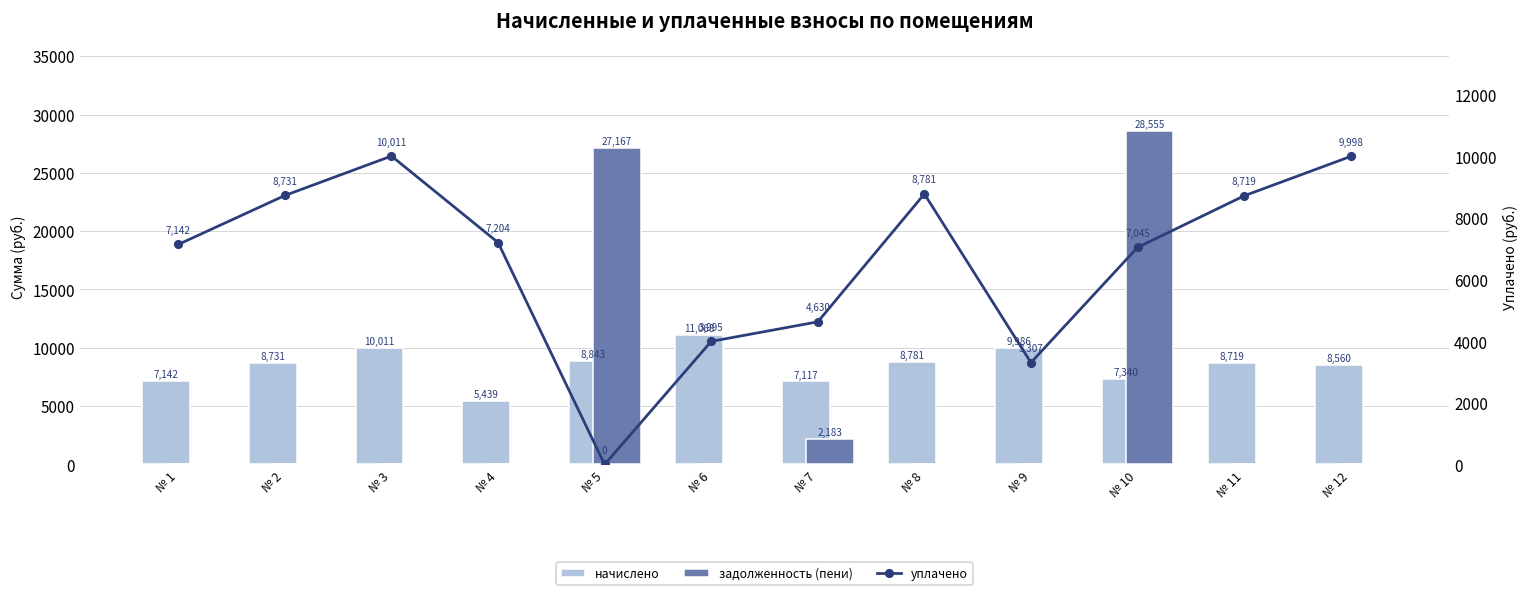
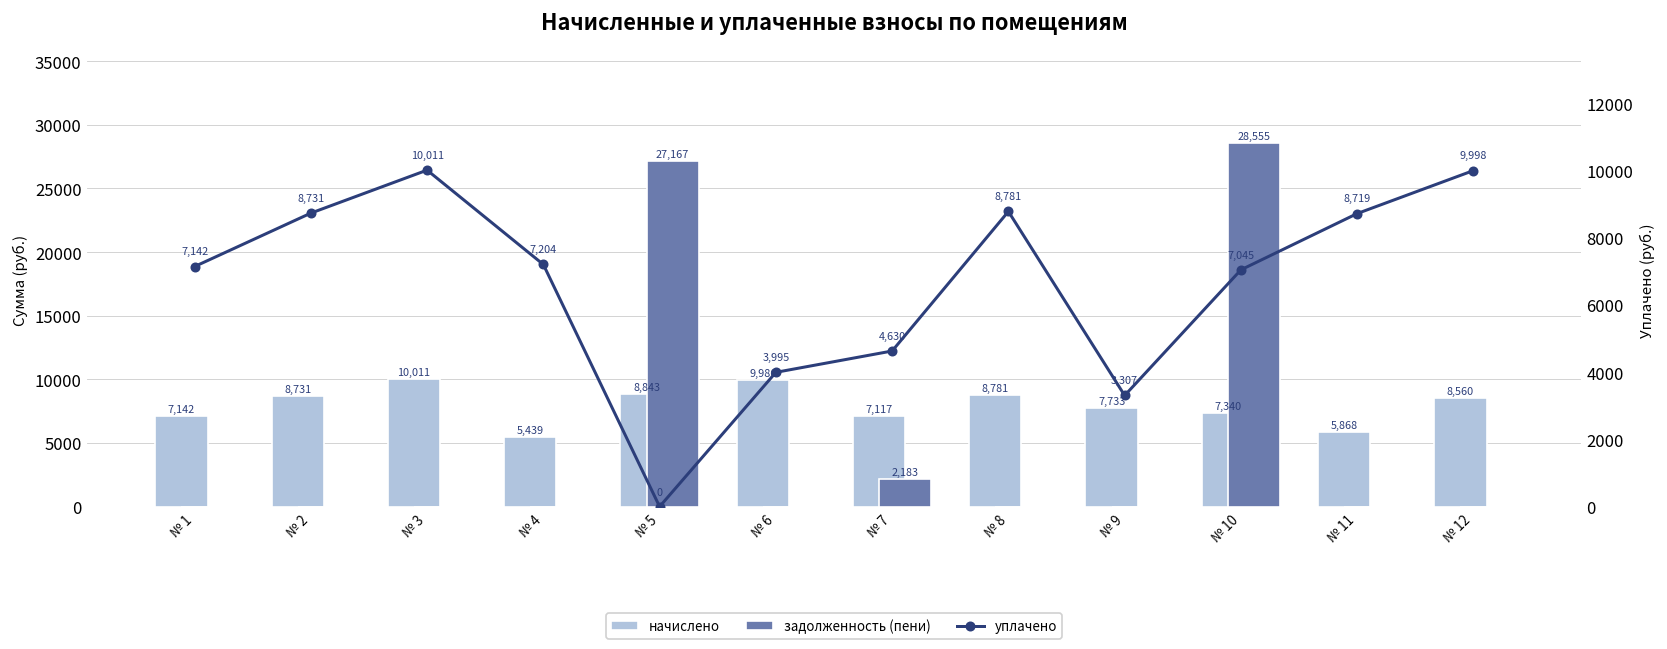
начислено, № 6: 11,068 -> 9,986
начислено, № 9: 9,986 -> 7,733
начислено, № 11: 8,719 -> 5,868
